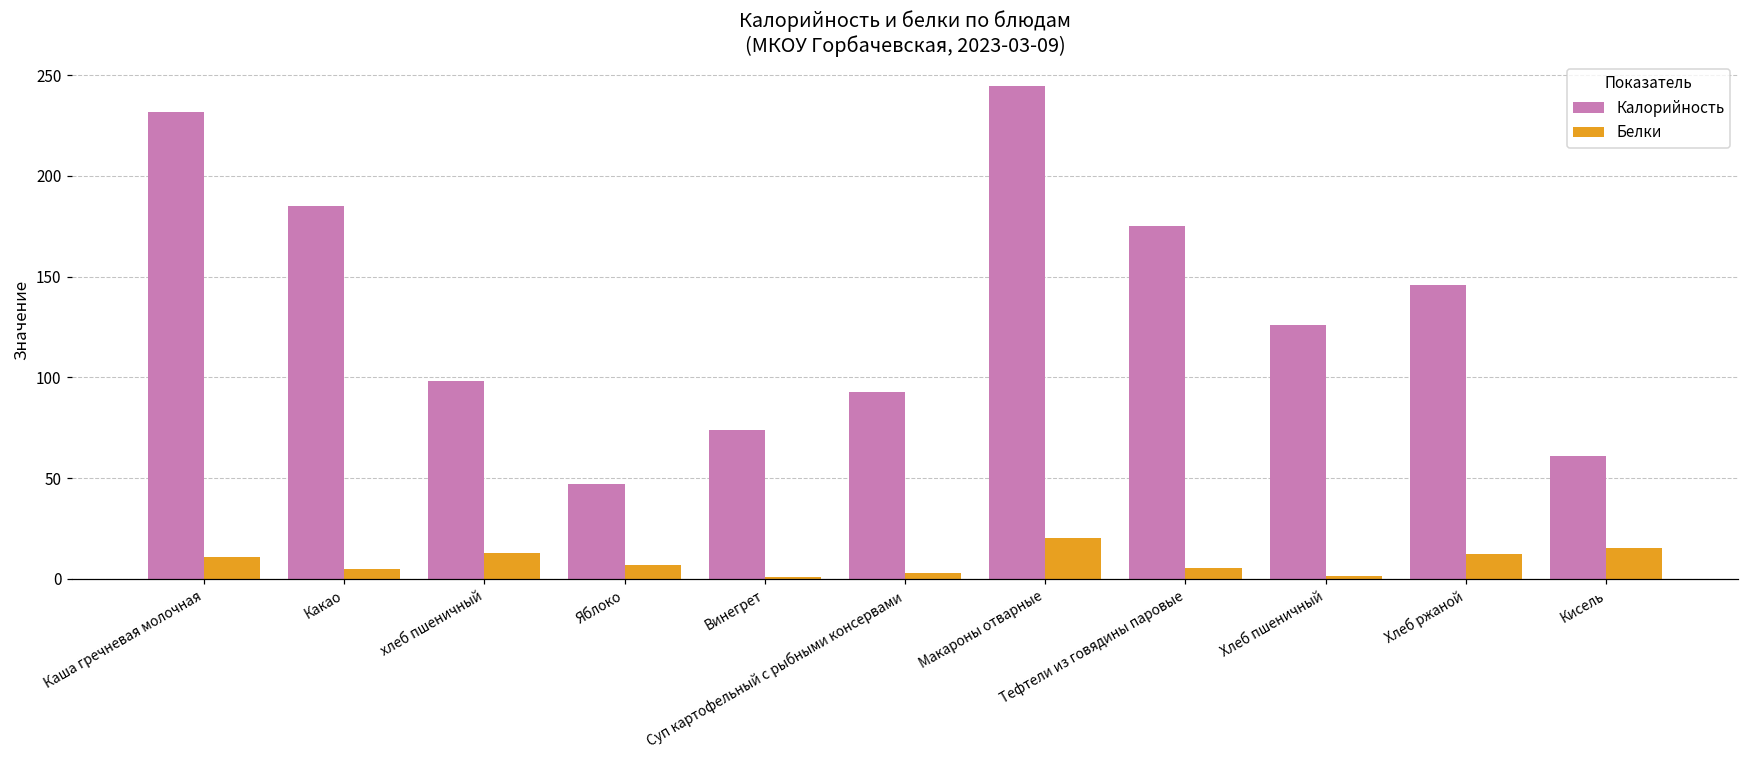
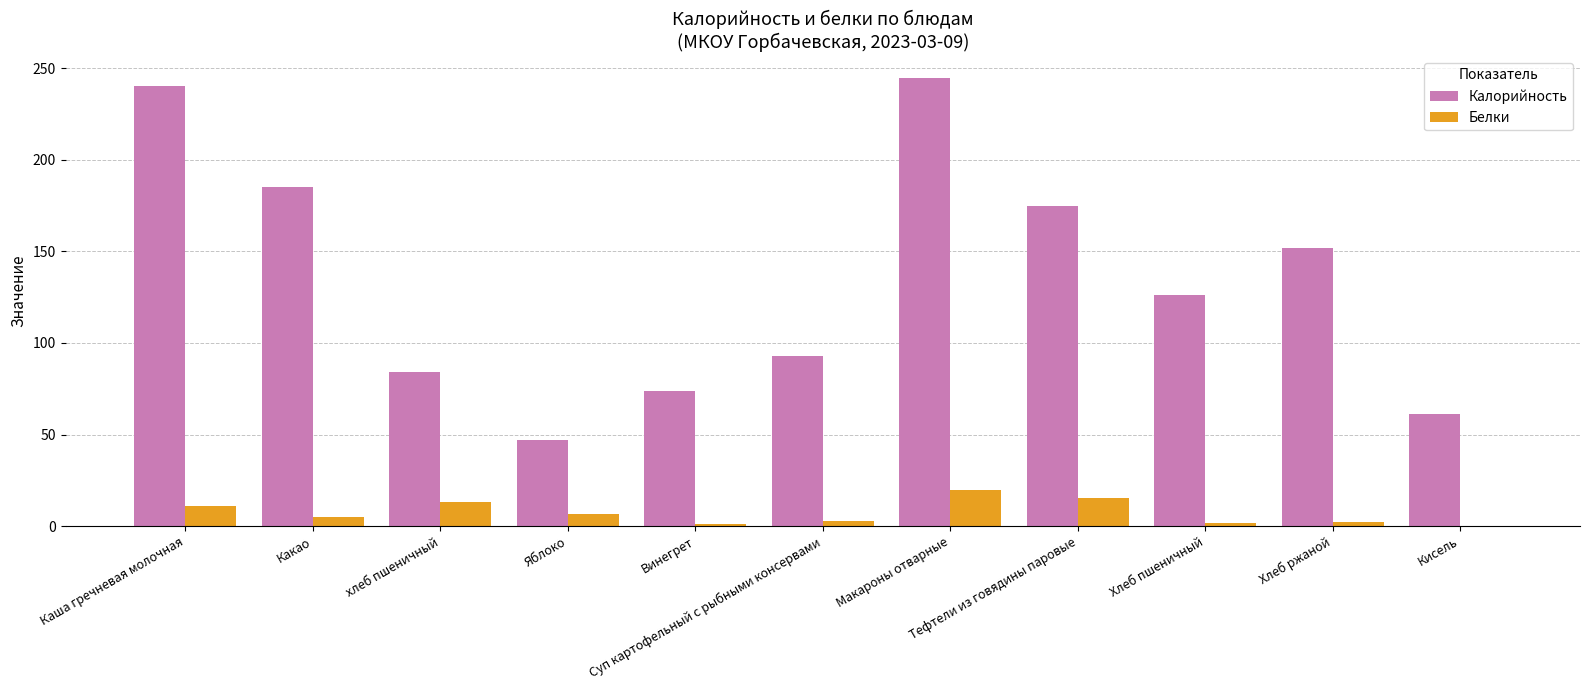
Калорийность, Каша гречневая молочная: 232 -> 241
Калорийность, хлеб пшеничный: 98 -> 84
Белки, Тефтели из говядины паровые: 6 -> 15
Калорийность, Хлеб ржаной: 146 -> 152
Белки, Хлеб ржаной: 12 -> 2
Белки, Кисель: 15 -> 0
